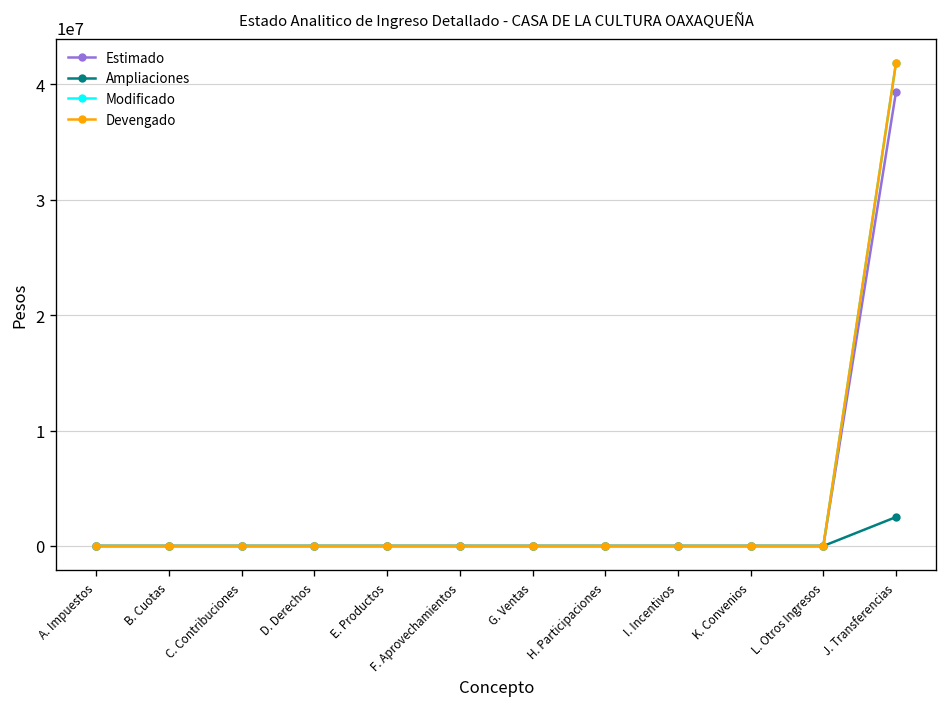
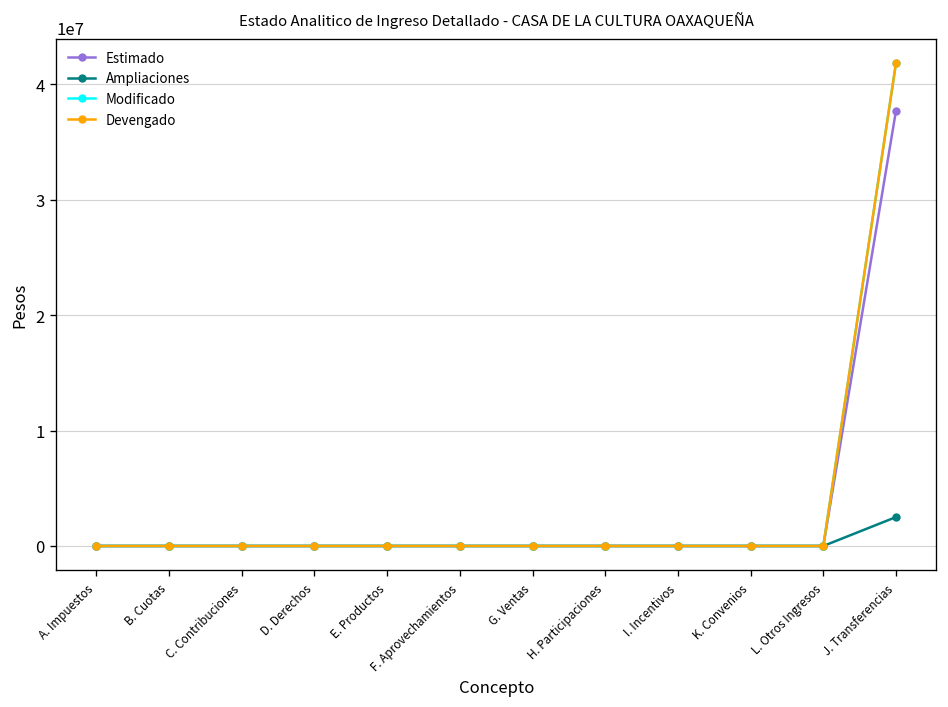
Estimado, J. Transferencias: 39000000 -> 38000000
